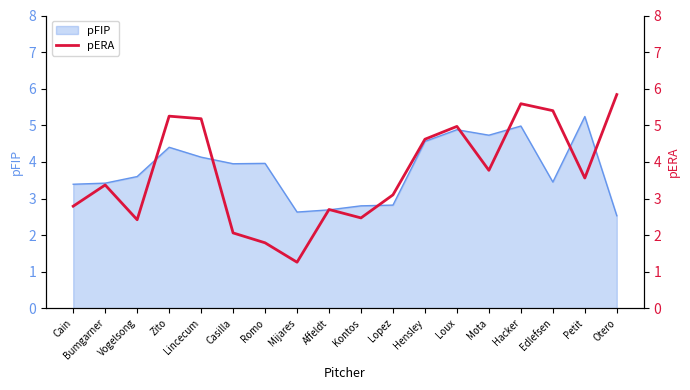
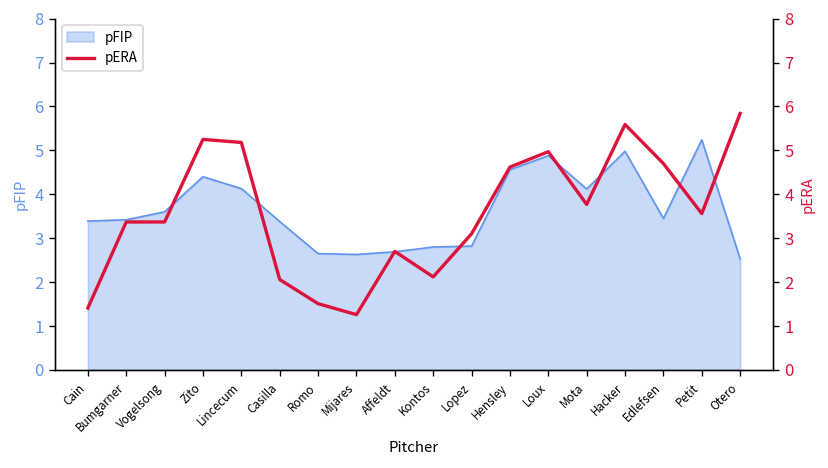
pFIP, Casilla: 4.0 -> 3.4
pFIP, Romo: 4.0 -> 2.7
pFIP, Mota: 4.7 -> 4.1
pERA, Cain: 2.8 -> 1.4
pERA, Vogelsong: 2.4 -> 3.4
pERA, Romo: 1.8 -> 1.5
pERA, Kontos: 2.5 -> 2.1
pERA, Edlefsen: 5.4 -> 4.7
